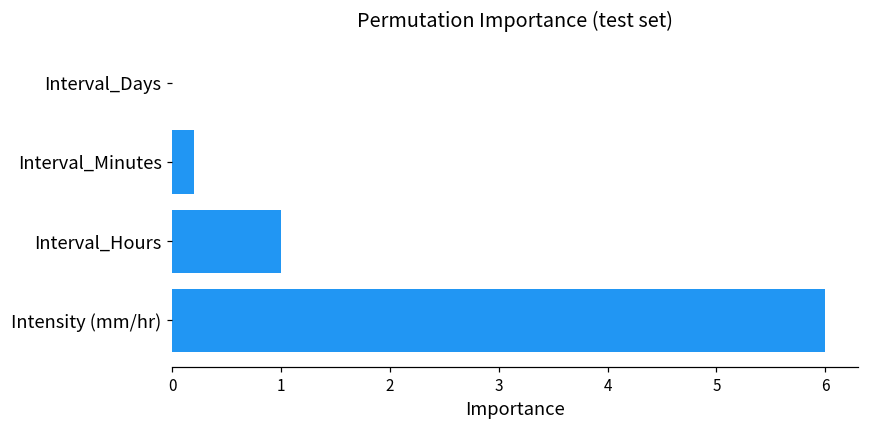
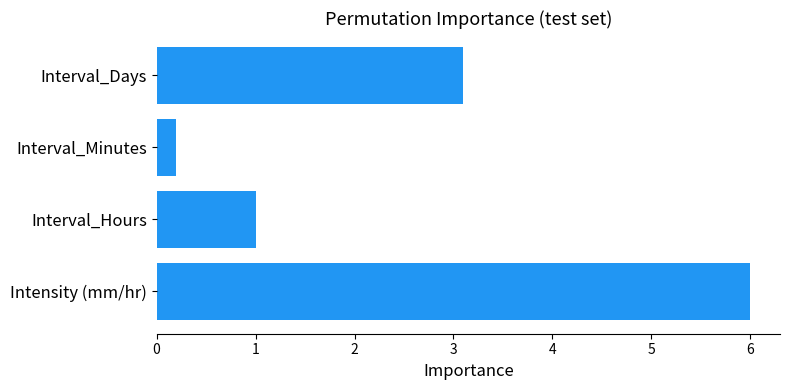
Interval_Days: 0.0 -> 3.1
